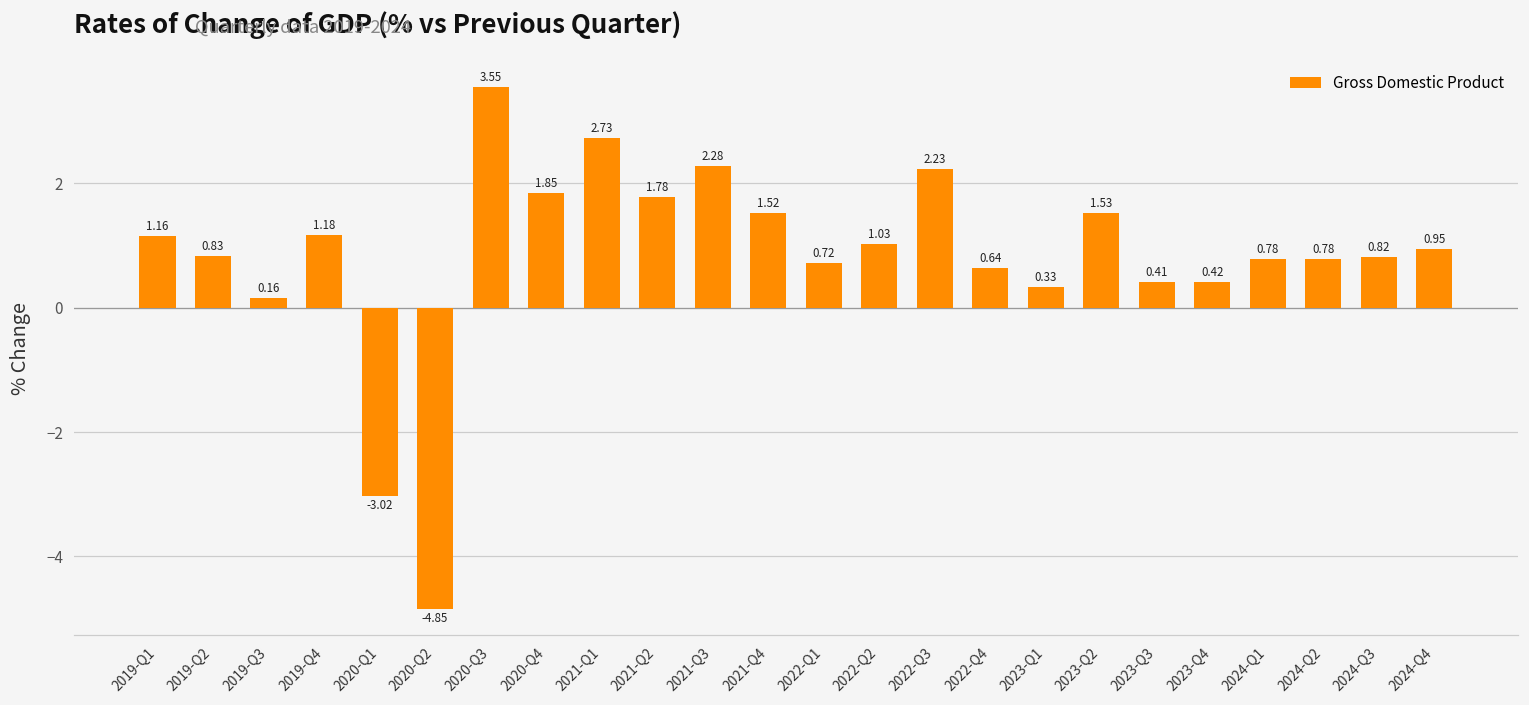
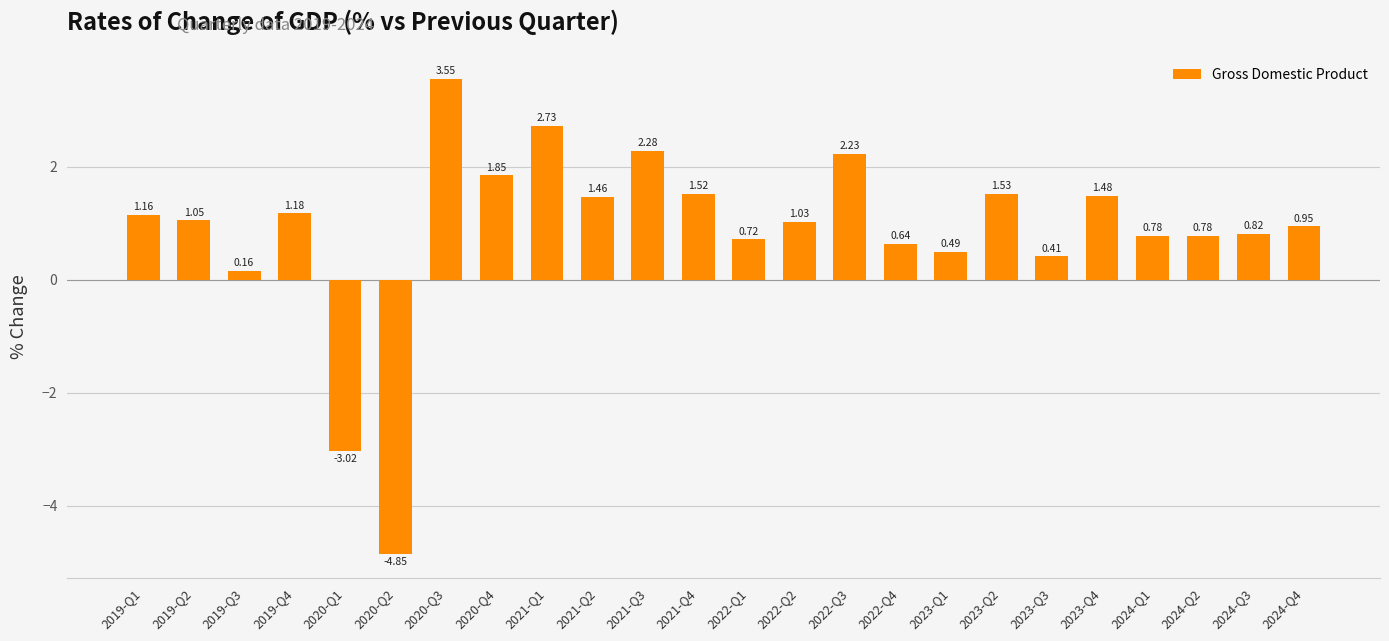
2019-Q2: 0.83 -> 1.05
2021-Q2: 1.78 -> 1.46
2023-Q1: 0.33 -> 0.49
2023-Q4: 0.42 -> 1.48
